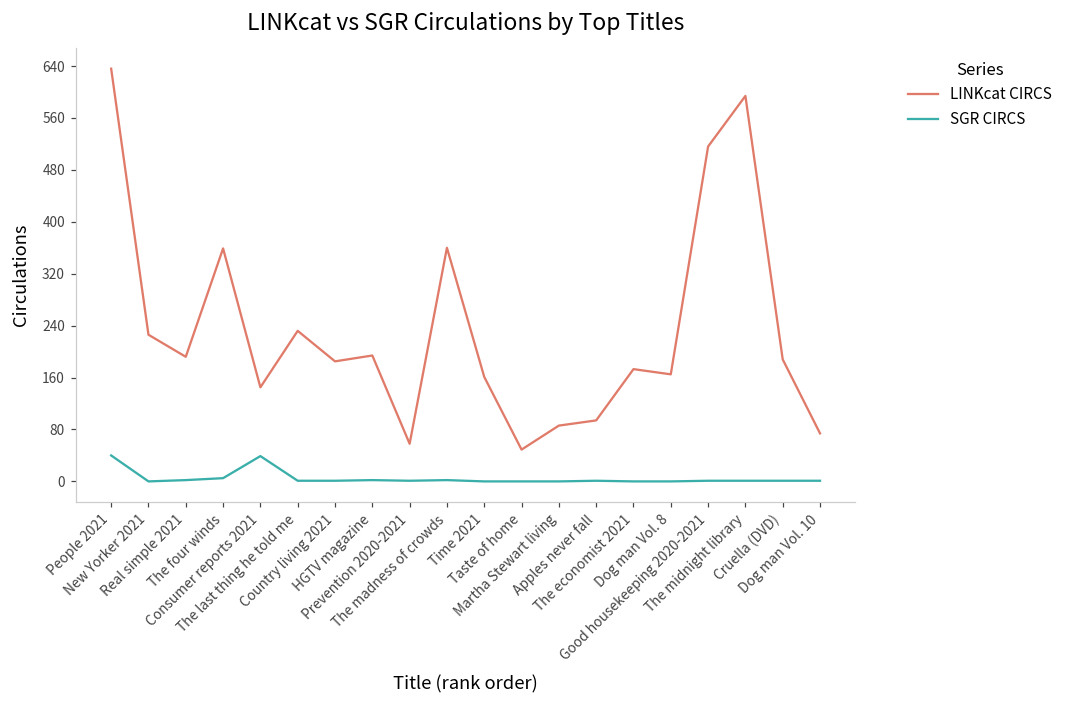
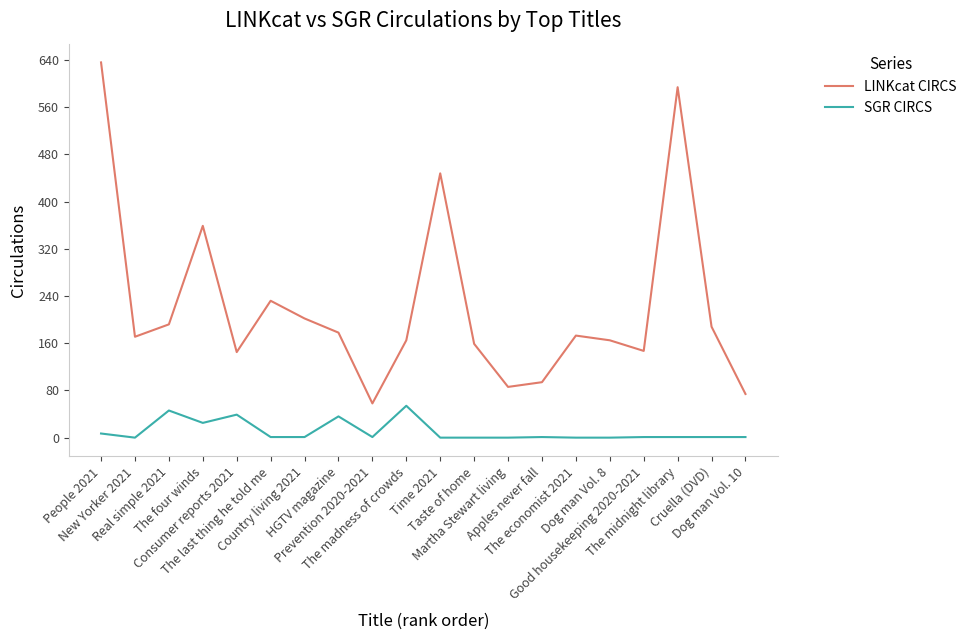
SGR CIRCS, People 2021: 40 -> 10
LINKcat CIRCS, New Yorker 2021: 230 -> 170
SGR CIRCS, Real simple 2021: 0 -> 50
SGR CIRCS, The four winds: 10 -> 30
LINKcat CIRCS, Country living 2021: 190 -> 200
LINKcat CIRCS, HGTV magazine: 190 -> 180
SGR CIRCS, HGTV magazine: 0 -> 40
LINKcat CIRCS, The madness of crowds: 360 -> 170
SGR CIRCS, The madness of crowds: 0 -> 50
LINKcat CIRCS, Time 2021: 160 -> 450
LINKcat CIRCS, Taste of home: 50 -> 160
LINKcat CIRCS, Good housekeeping 2020-2021: 520 -> 150
